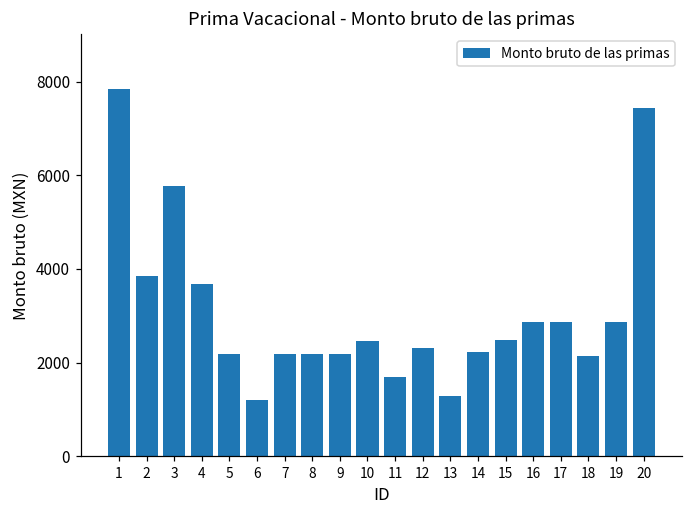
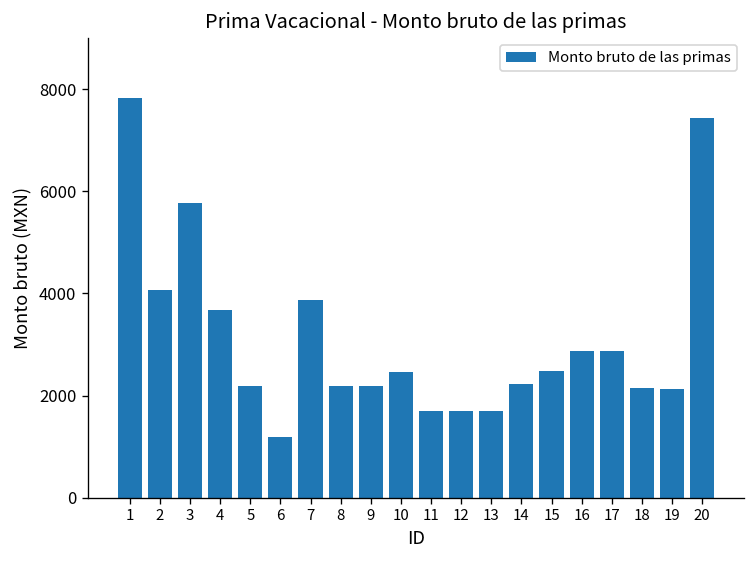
2: 3900 -> 4100
7: 2200 -> 3900
12: 2300 -> 1700
13: 1300 -> 1700
19: 2900 -> 2100
